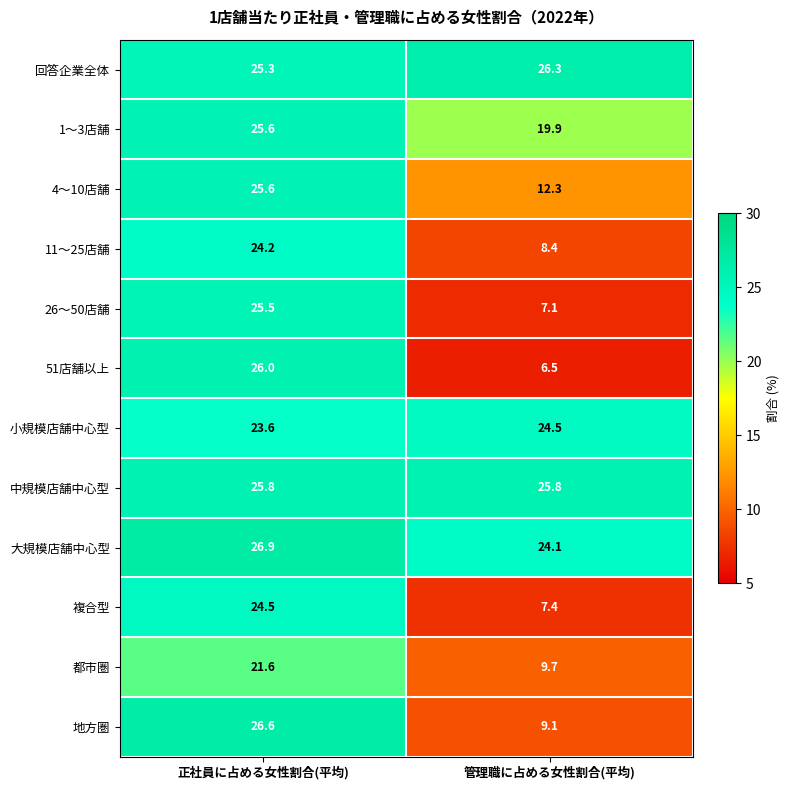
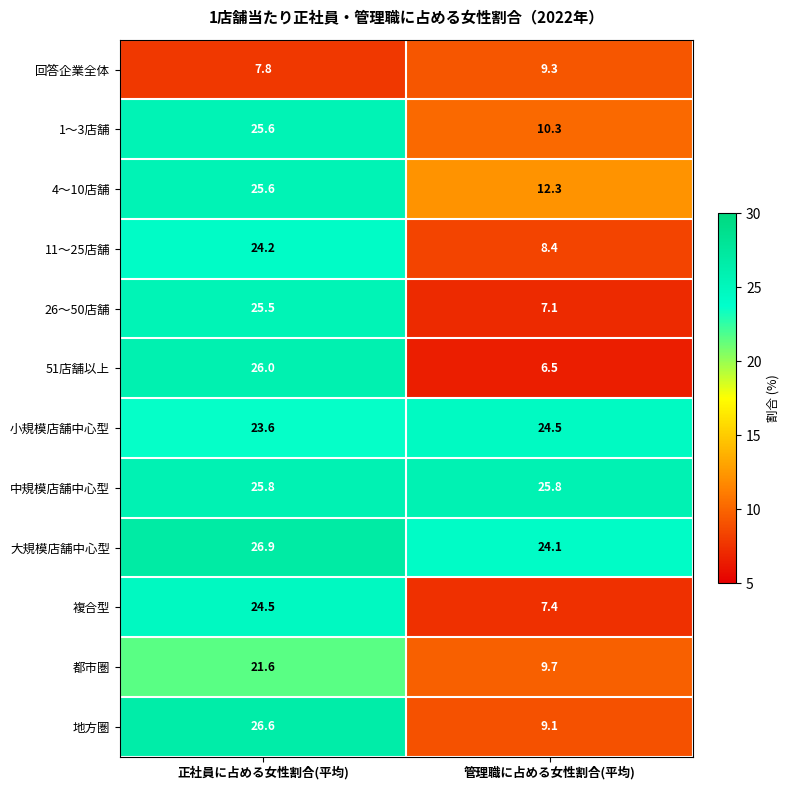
回答企業全体, 正社員に占める女性割合(平均): 25.3 -> 7.8
回答企業全体, 管理職に占める女性割合(平均): 26.3 -> 9.3
1〜3店舗, 管理職に占める女性割合(平均): 19.9 -> 10.3
